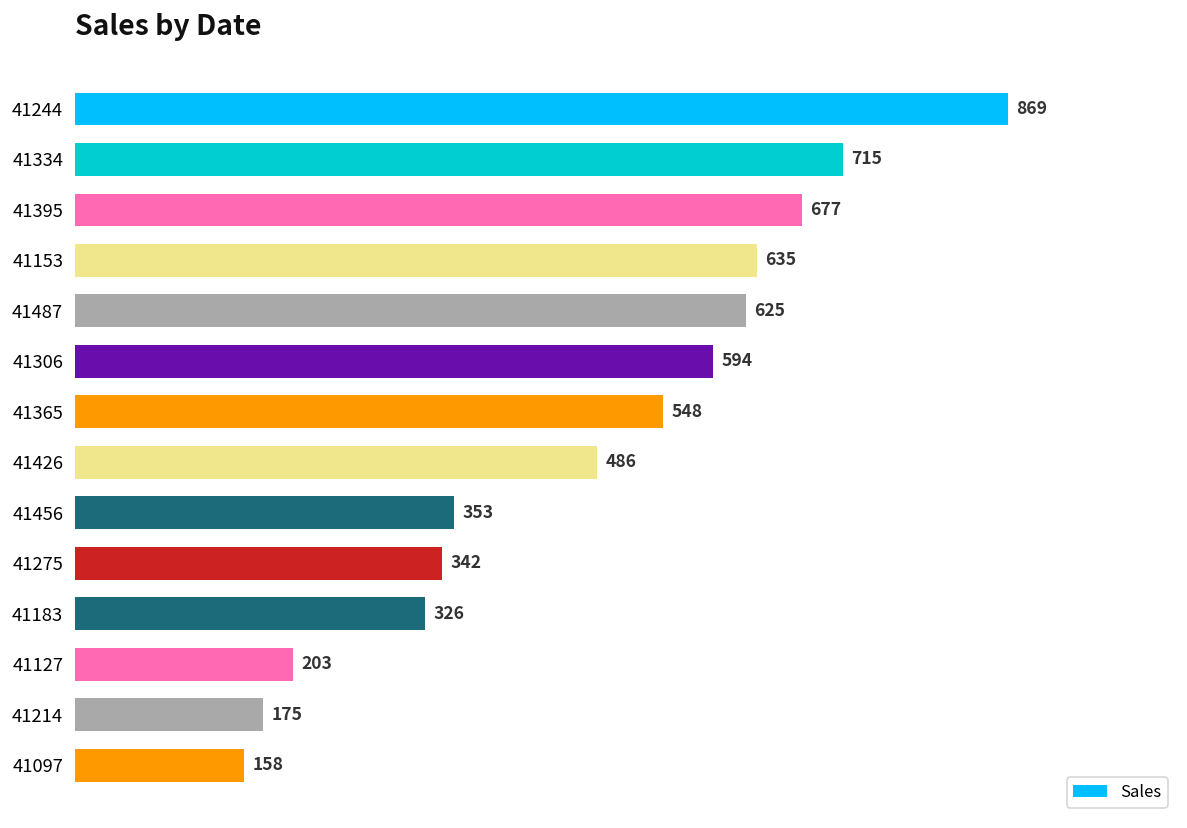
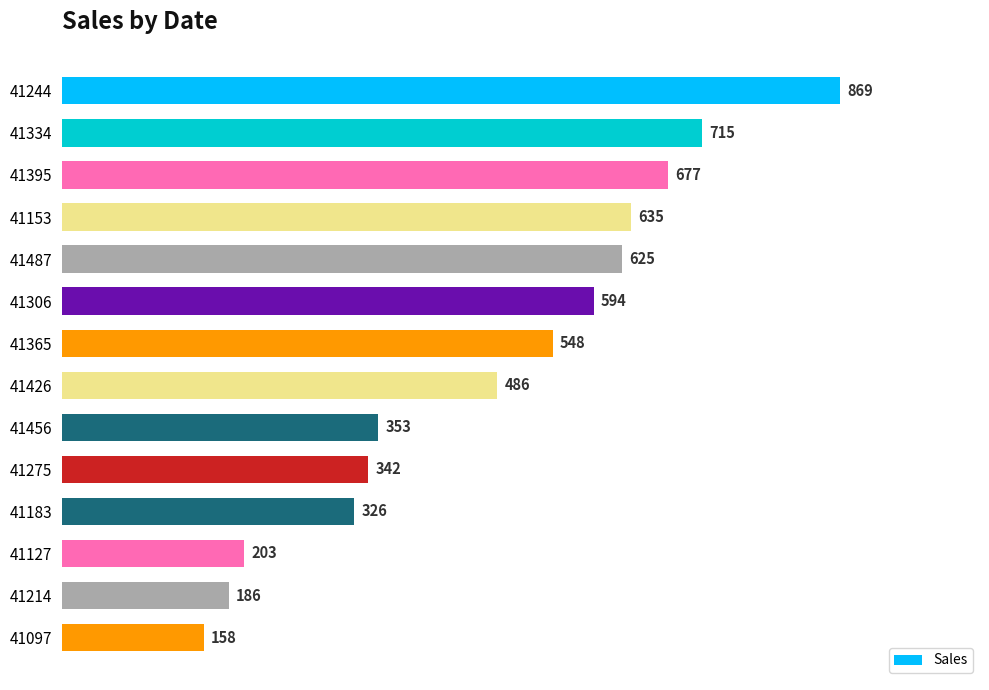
41214: 175 -> 186
